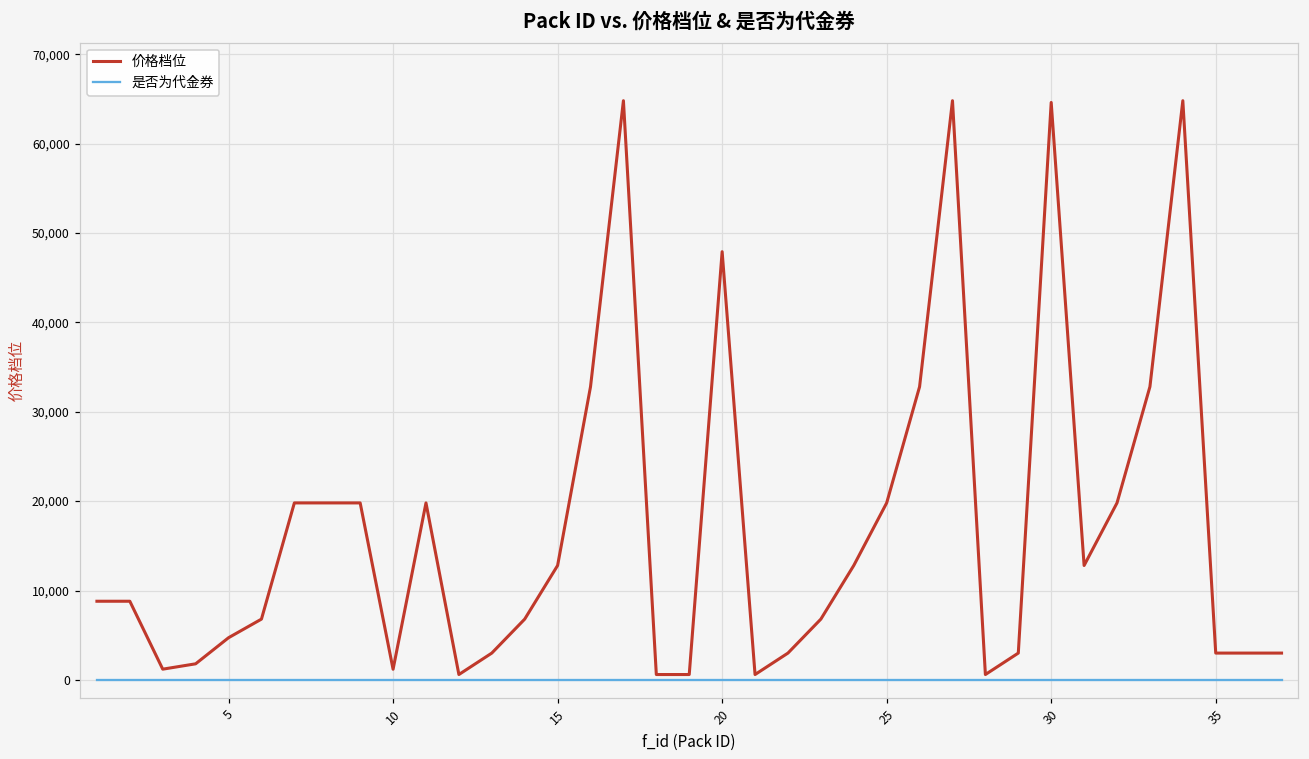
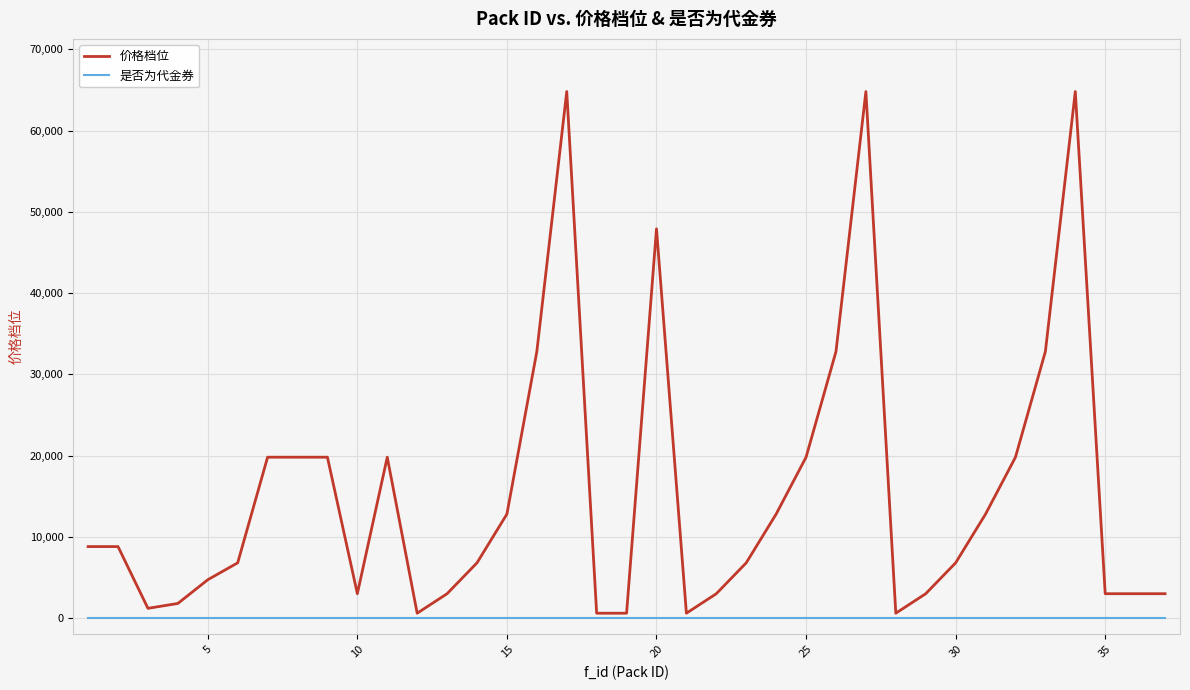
价格档位, 10: 1,000 -> 3,000
价格档位, 30: 65,000 -> 7,000
